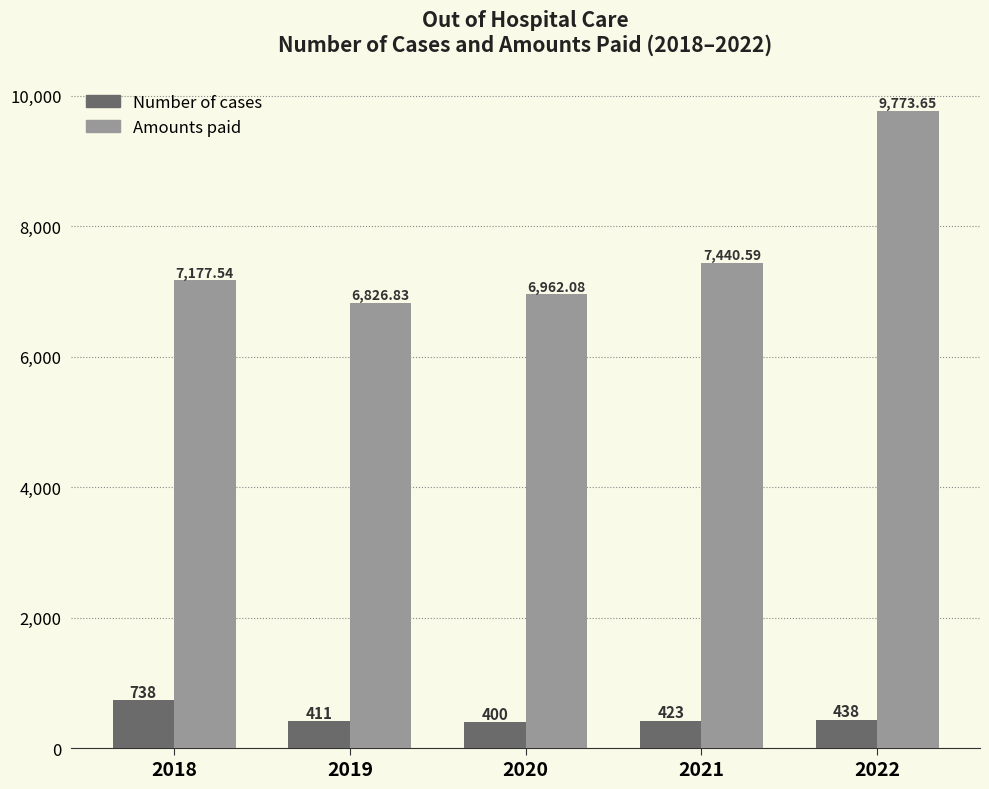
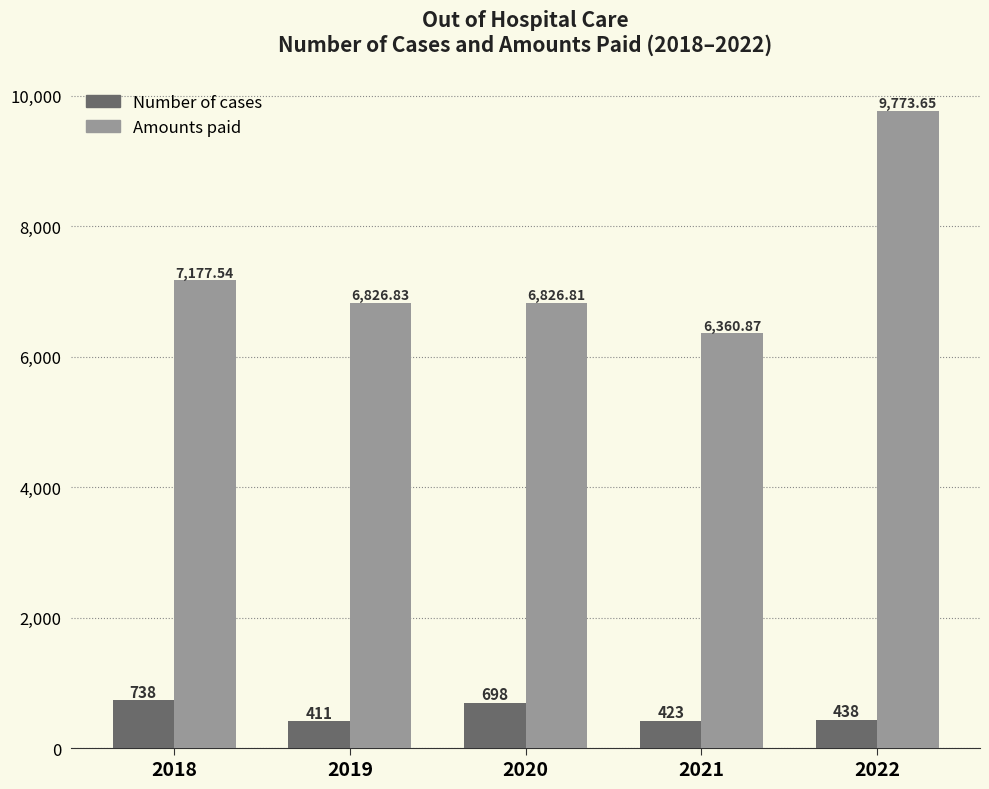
Number of cases, 2020: 400 -> 698
Amounts paid, 2020: 6,962.08 -> 6,826.81
Amounts paid, 2021: 7,440.59 -> 6,360.87
